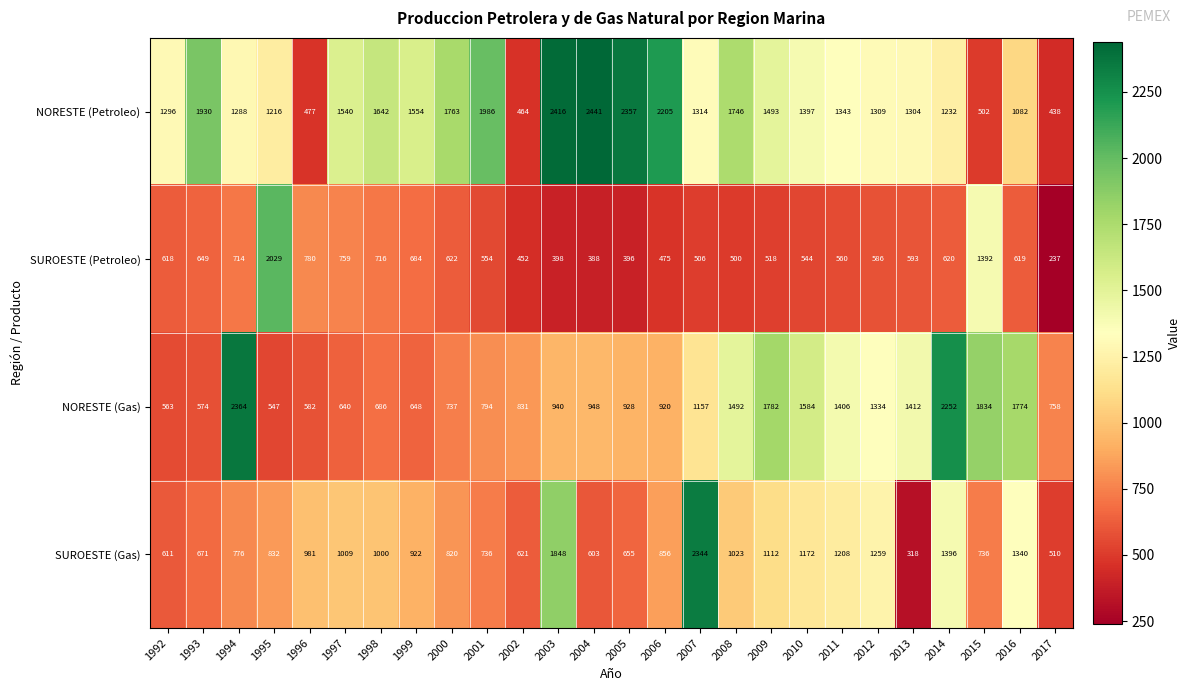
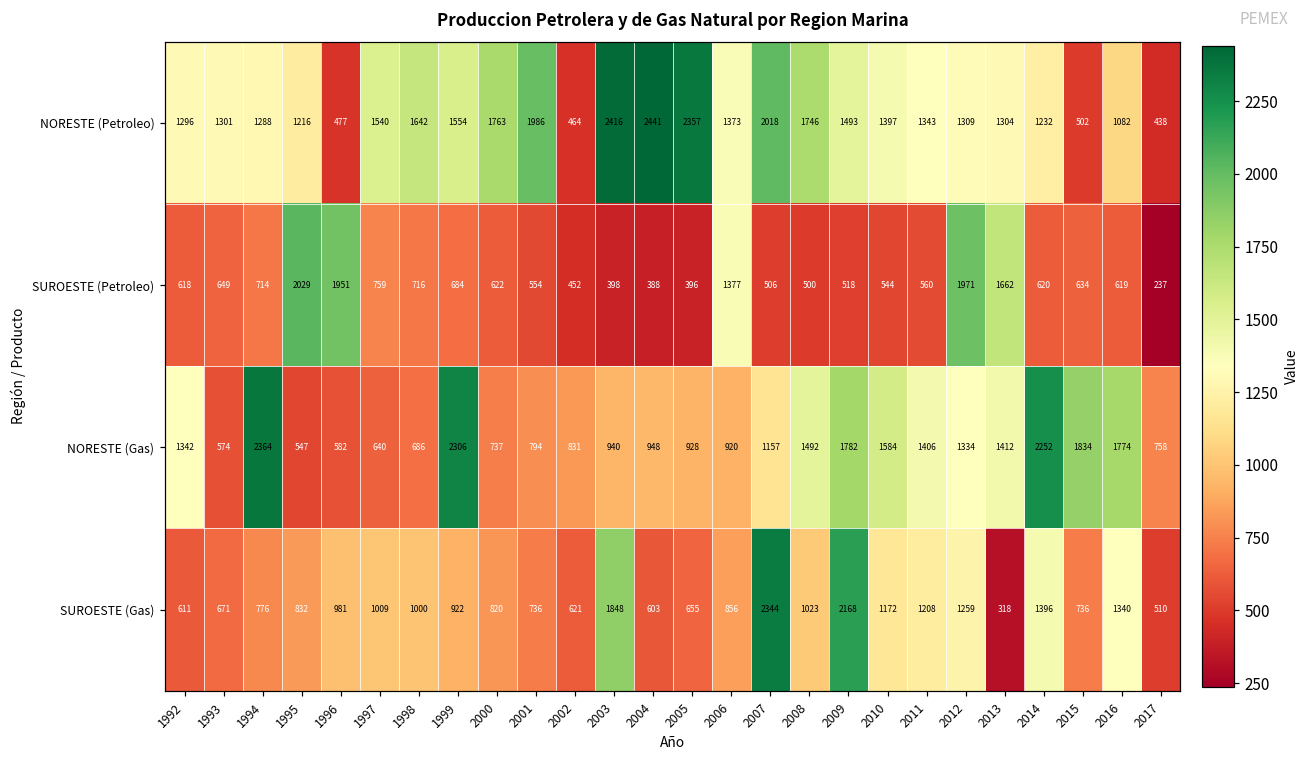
NORESTE (Petroleo), 1993: 1930 -> 1301
NORESTE (Petroleo), 2006: 2205 -> 1373
NORESTE (Petroleo), 2007: 1314 -> 2018
SUROESTE (Petroleo), 1996: 780 -> 1951
SUROESTE (Petroleo), 2006: 475 -> 1377
SUROESTE (Petroleo), 2012: 586 -> 1971
SUROESTE (Petroleo), 2013: 593 -> 1662
SUROESTE (Petroleo), 2015: 1392 -> 634
NORESTE (Gas), 1992: 563 -> 1342
NORESTE (Gas), 1999: 648 -> 2306
SUROESTE (Gas), 2009: 1112 -> 2168
